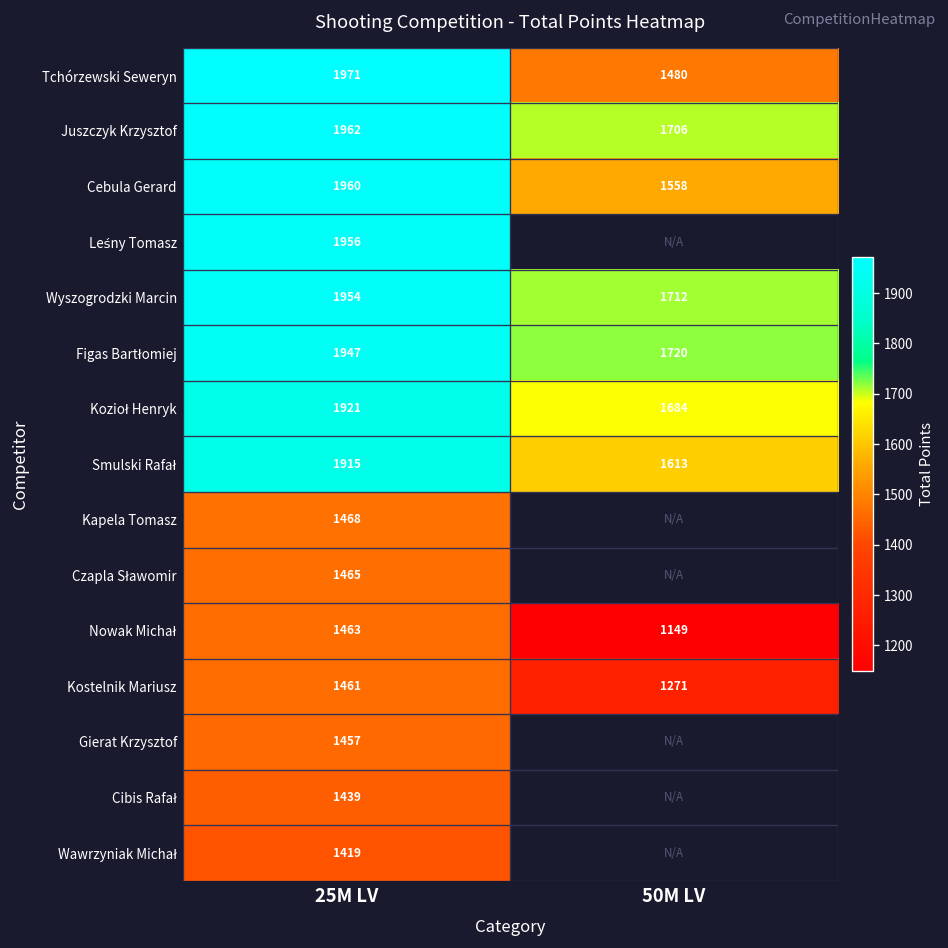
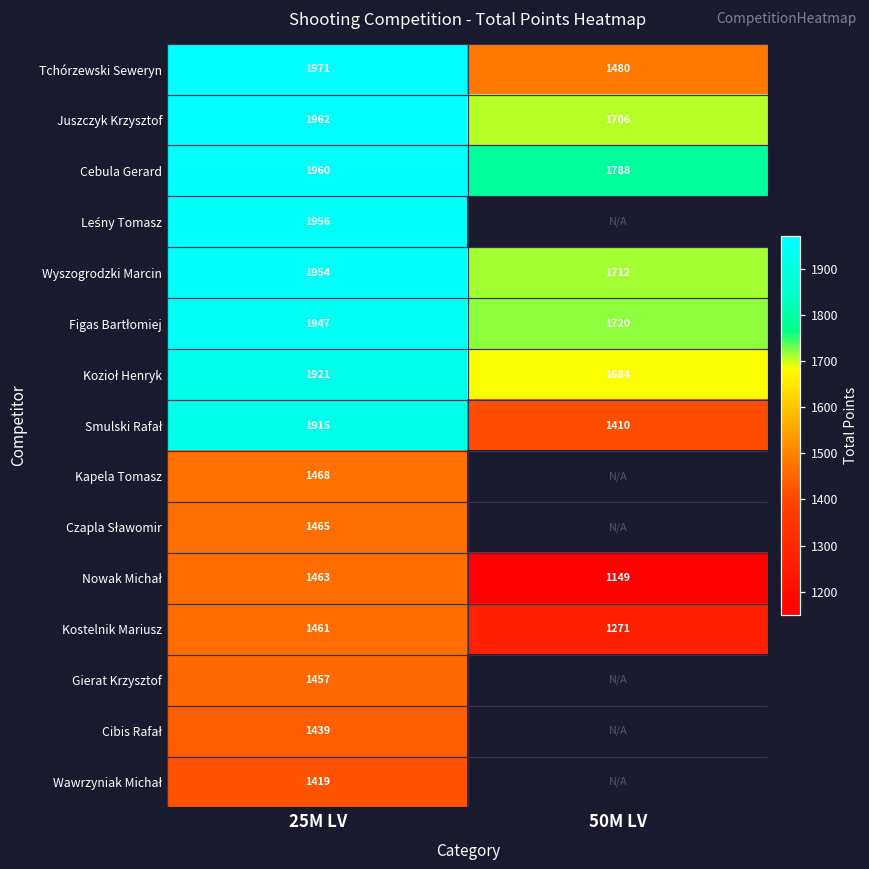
Cebula Gerard, 50M LV: 1558 -> 1788
Smulski Rafał, 50M LV: 1613 -> 1410
